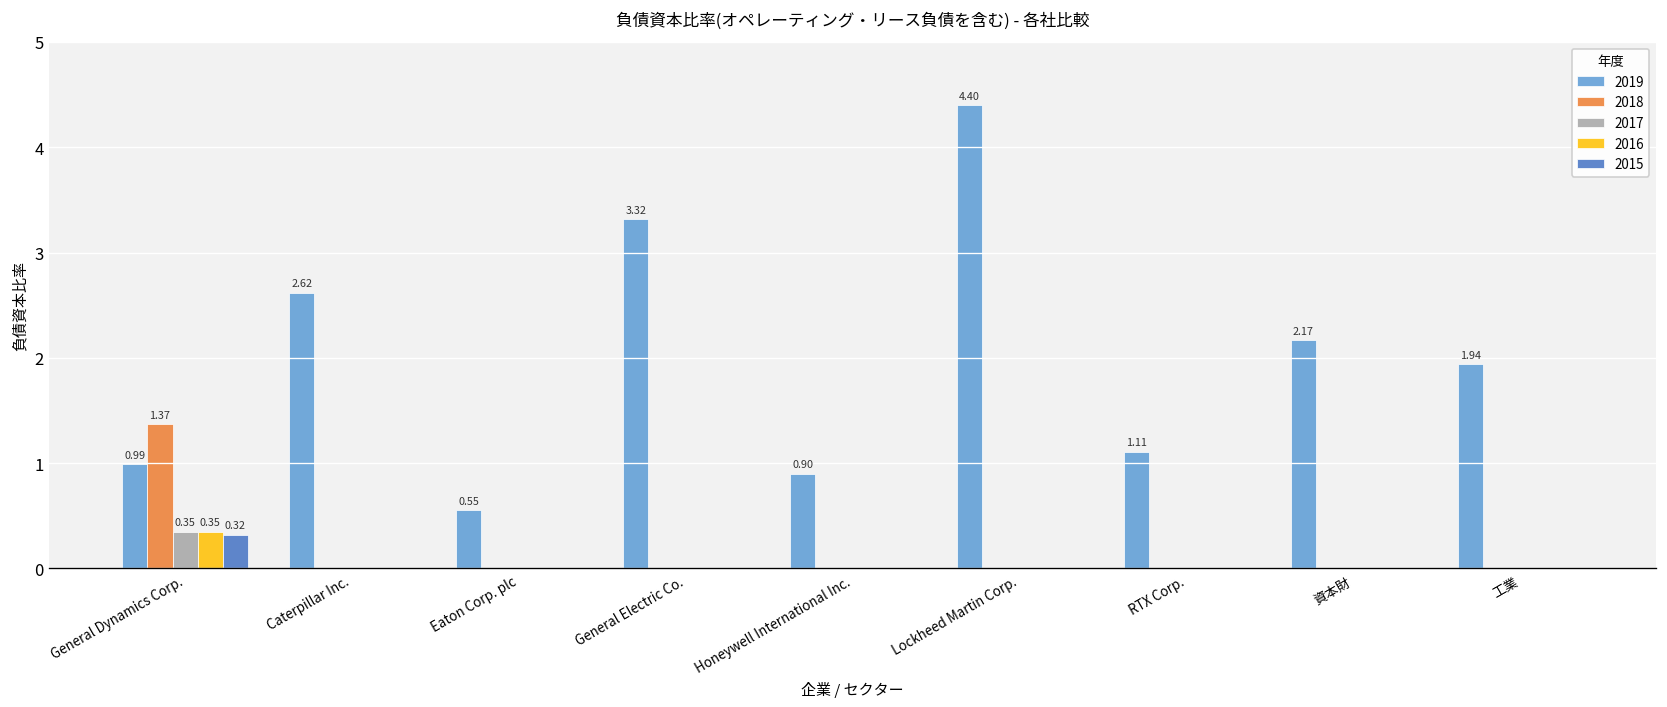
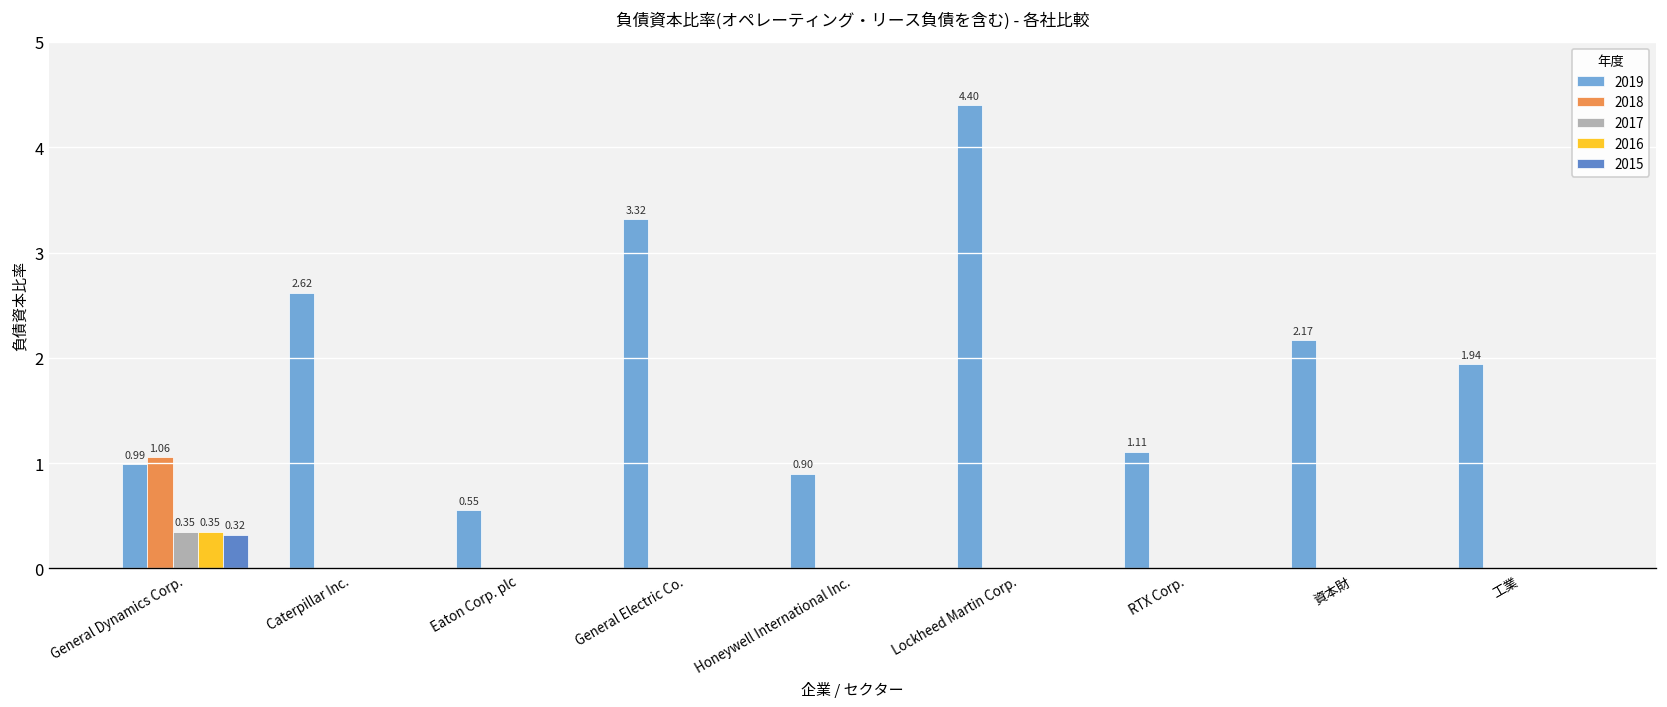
2018, General Dynamics Corp.: 1.37 -> 1.06
